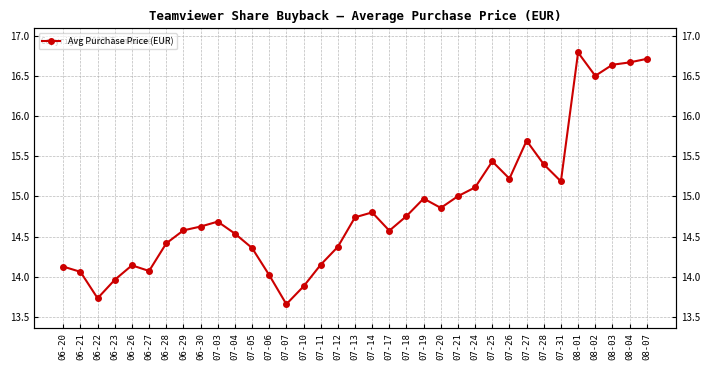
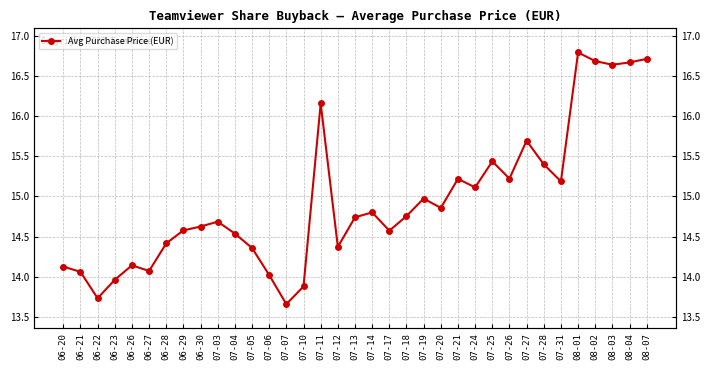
07-11: 14.1 -> 16.2
07-21: 15.0 -> 15.2
08-02: 16.5 -> 16.7
